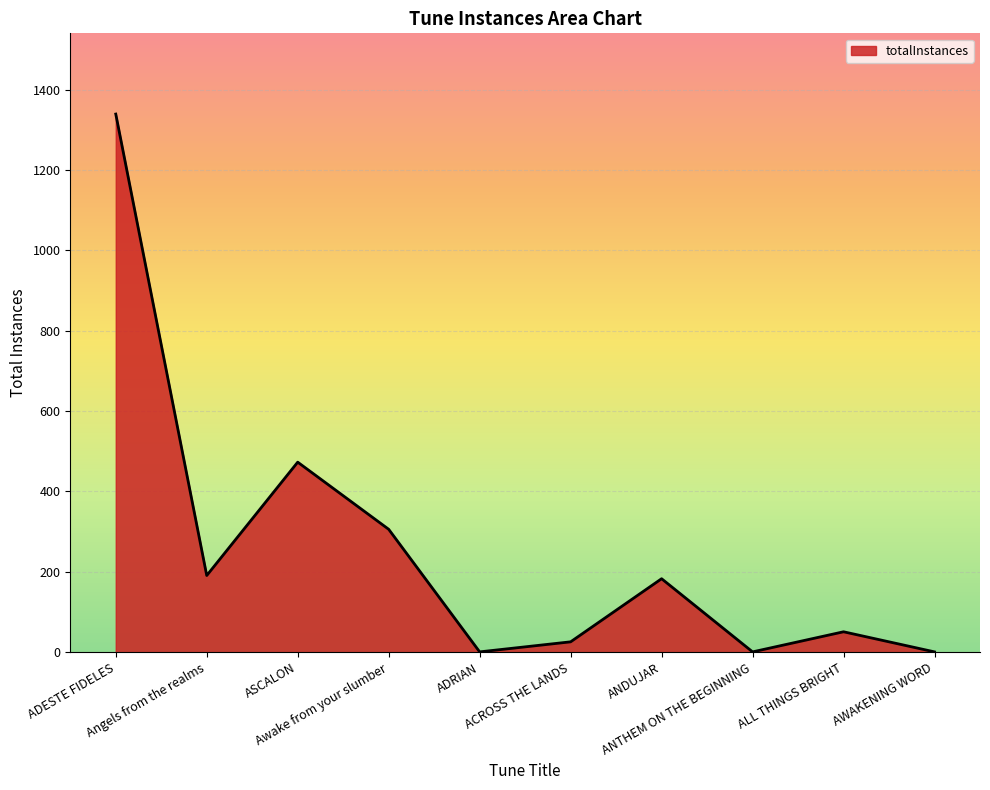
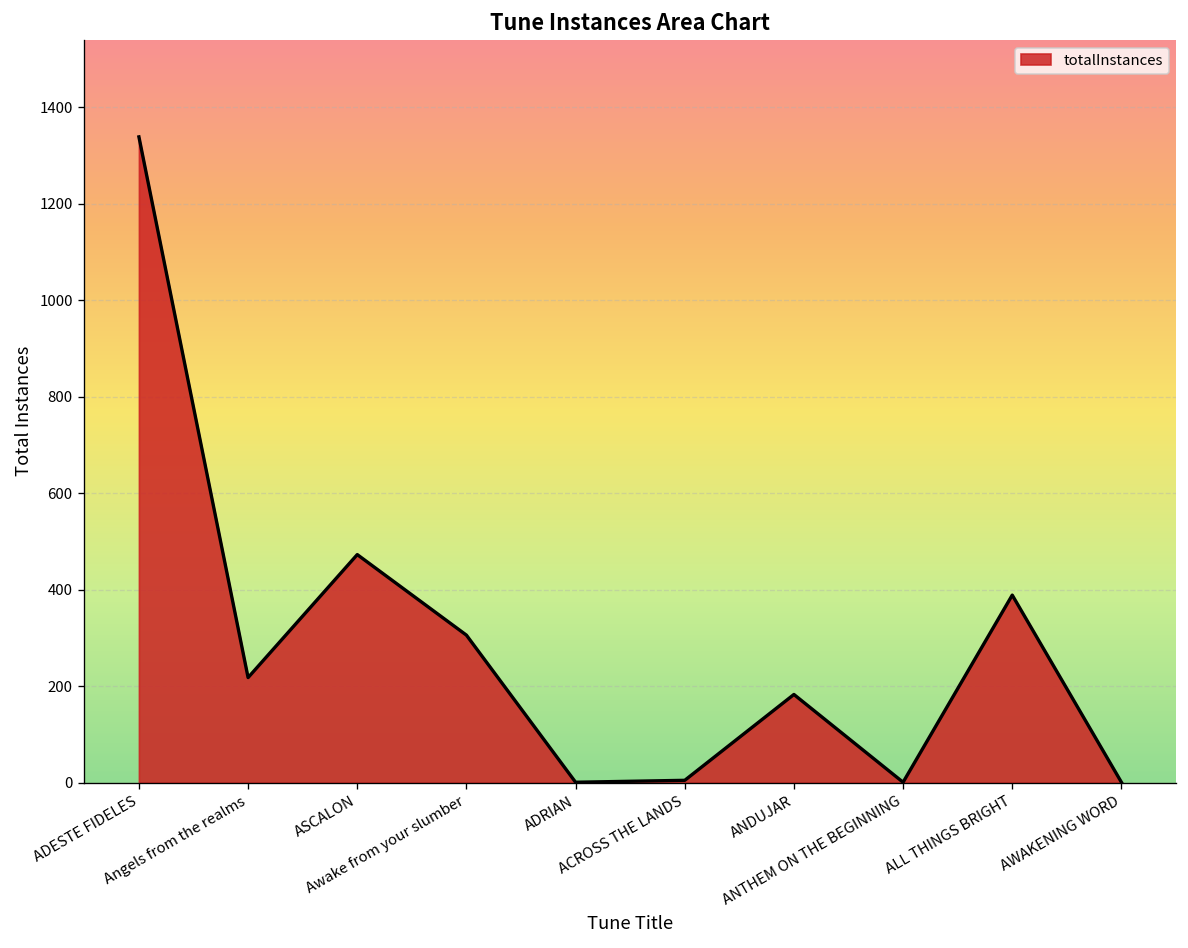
Angels from the realms: 190 -> 220
ACROSS THE LANDS: 30 -> 10
ALL THINGS BRIGHT: 50 -> 390
